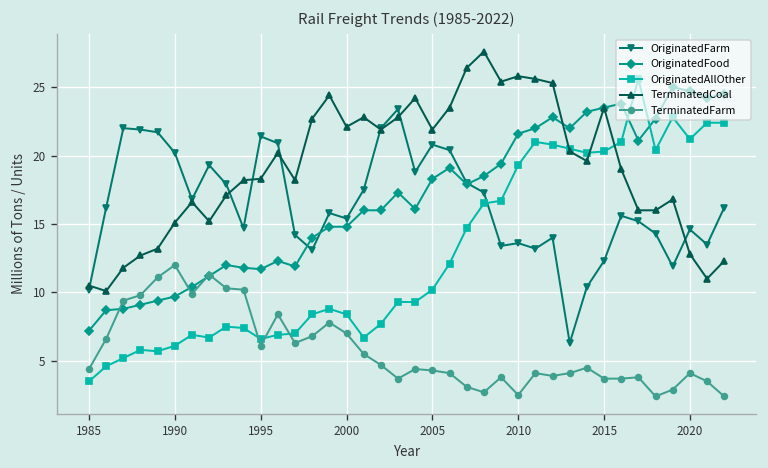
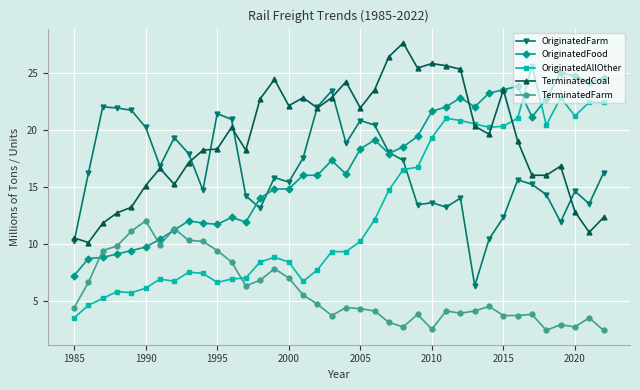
TerminatedFarm, 1995: 6.1 -> 9.4
TerminatedFarm, 2020: 4.1 -> 2.7
